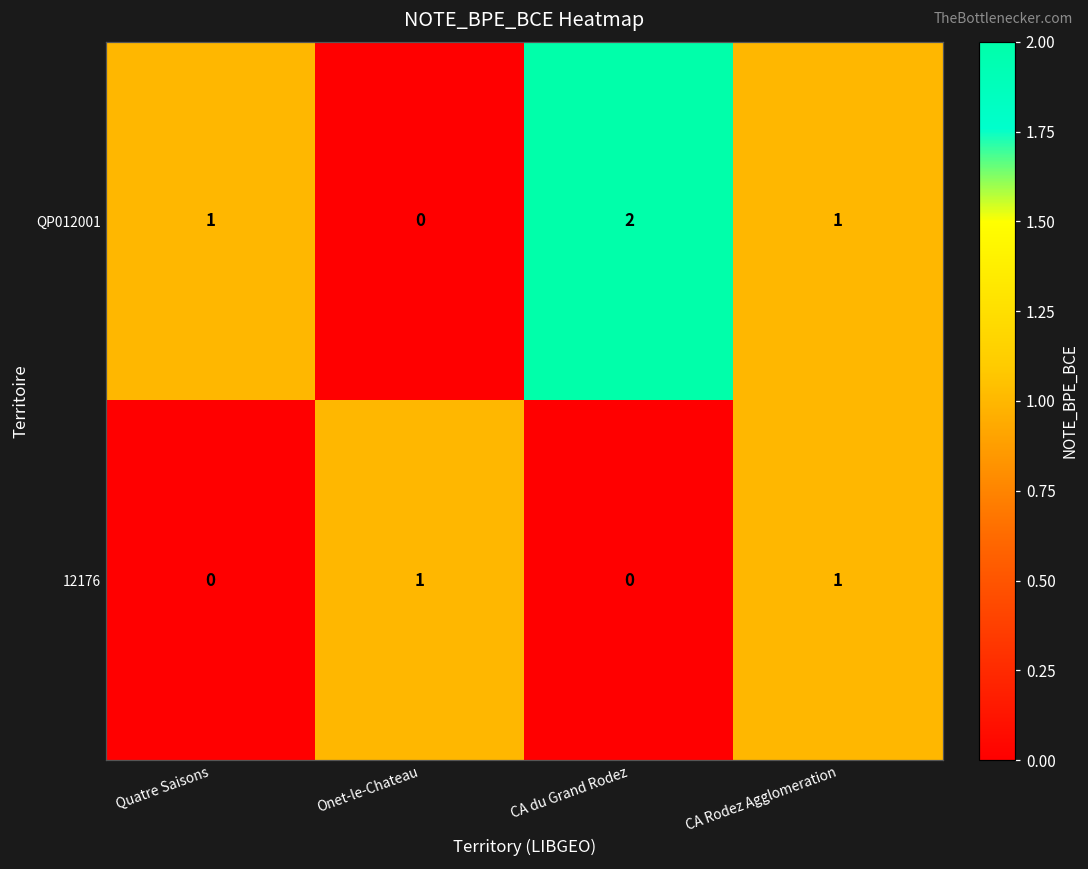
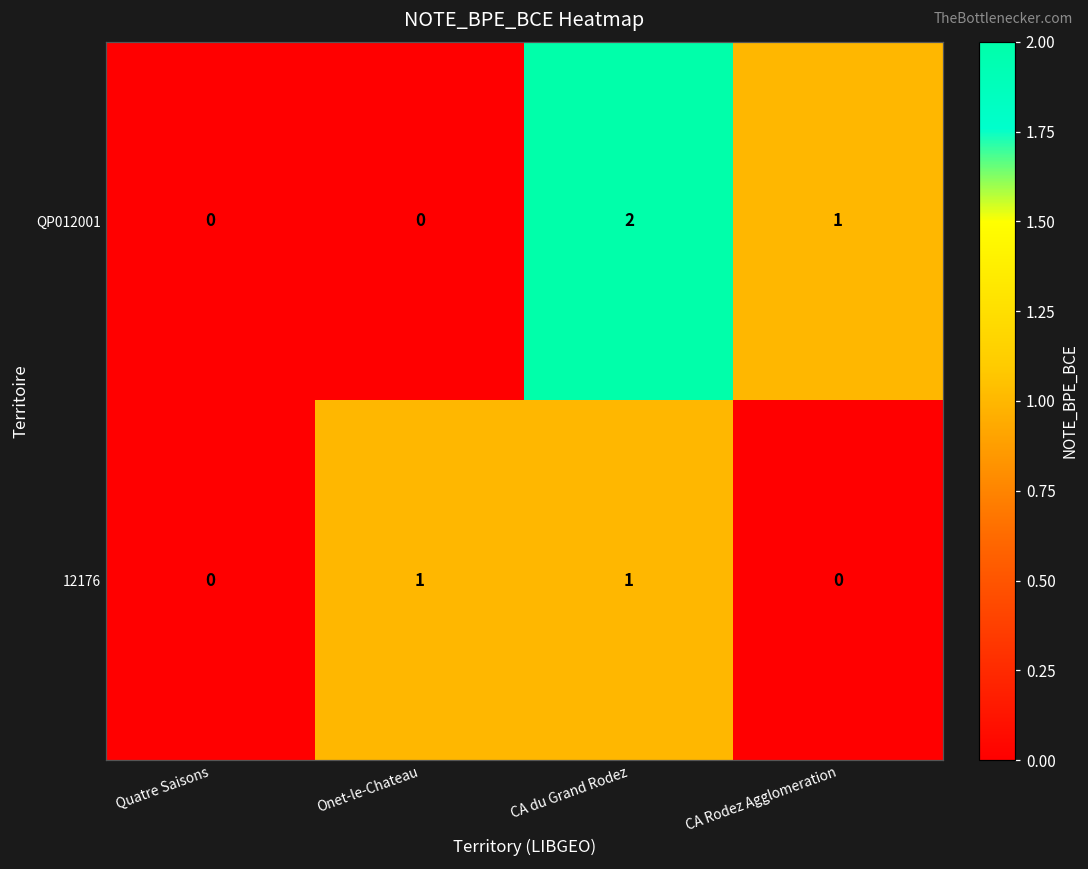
QP012001, Quatre Saisons: 1 -> 0
12176, CA du Grand Rodez: 0 -> 1
12176, CA Rodez Agglomeration: 1 -> 0
